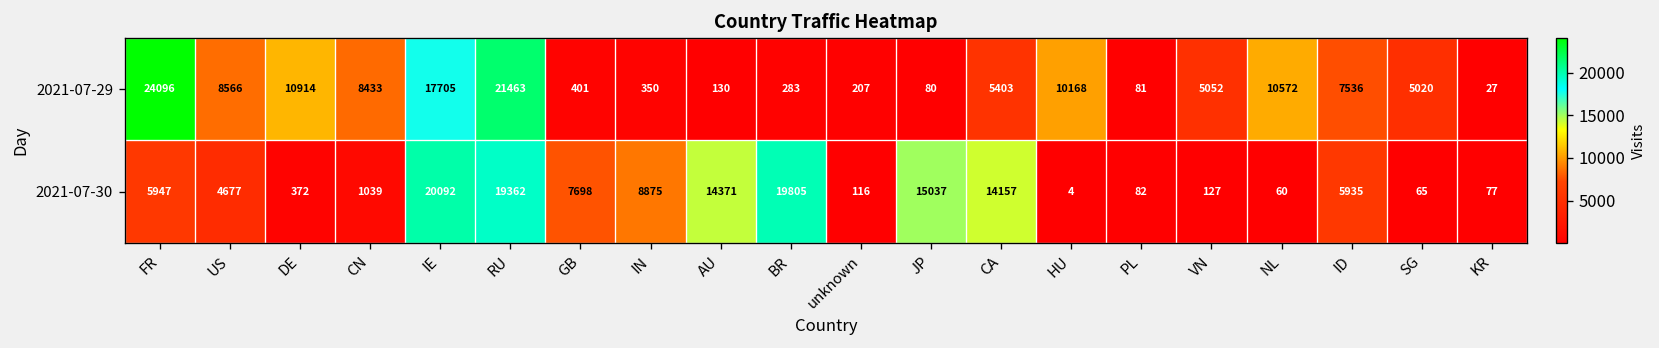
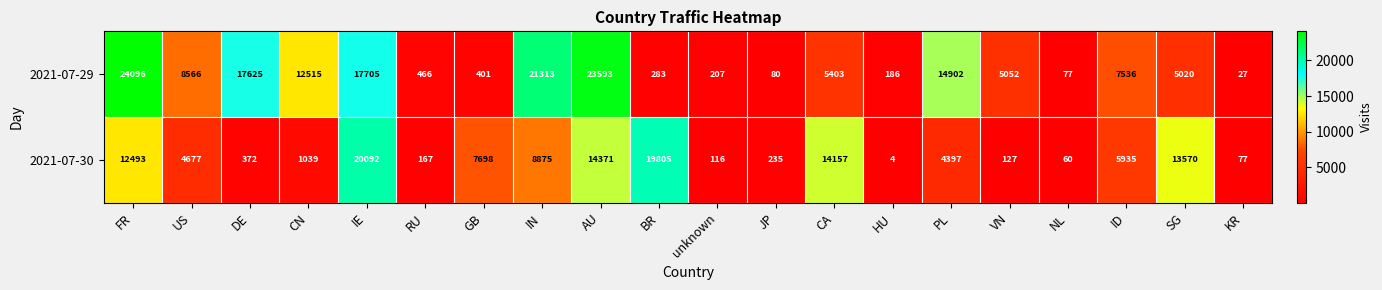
2021-07-29, DE: 10914 -> 17625
2021-07-29, CN: 8433 -> 12515
2021-07-29, RU: 21463 -> 466
2021-07-29, IN: 350 -> 21313
2021-07-29, AU: 130 -> 23593
2021-07-29, HU: 10168 -> 186
2021-07-29, PL: 81 -> 14902
2021-07-29, NL: 10572 -> 77
2021-07-30, FR: 5947 -> 12493
2021-07-30, RU: 19362 -> 167
2021-07-30, JP: 15037 -> 235
2021-07-30, PL: 82 -> 4397
2021-07-30, SG: 65 -> 13570
